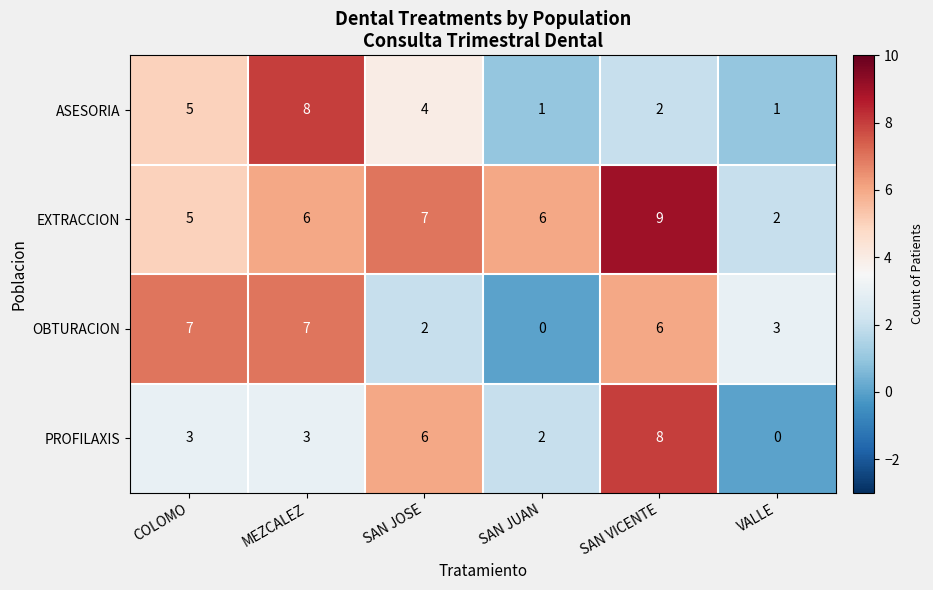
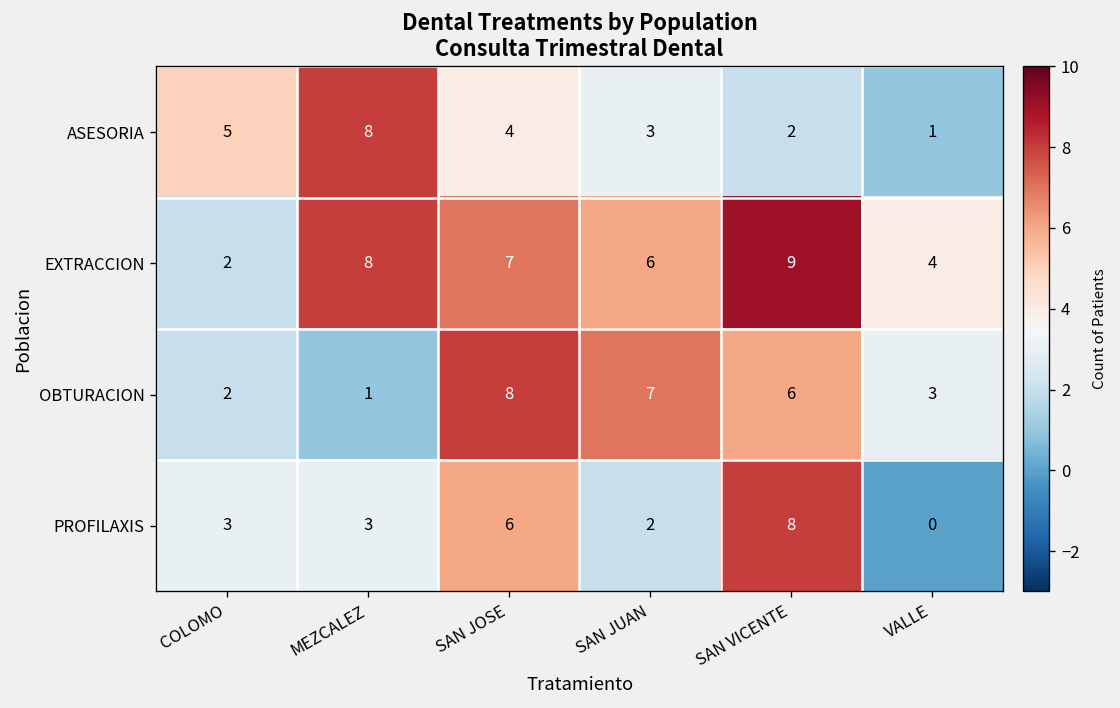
ASESORIA, SAN JUAN: 1 -> 3
EXTRACCION, COLOMO: 5 -> 2
EXTRACCION, MEZCALEZ: 6 -> 8
EXTRACCION, VALLE: 2 -> 4
OBTURACION, COLOMO: 7 -> 2
OBTURACION, MEZCALEZ: 7 -> 1
OBTURACION, SAN JOSE: 2 -> 8
OBTURACION, SAN JUAN: 0 -> 7
